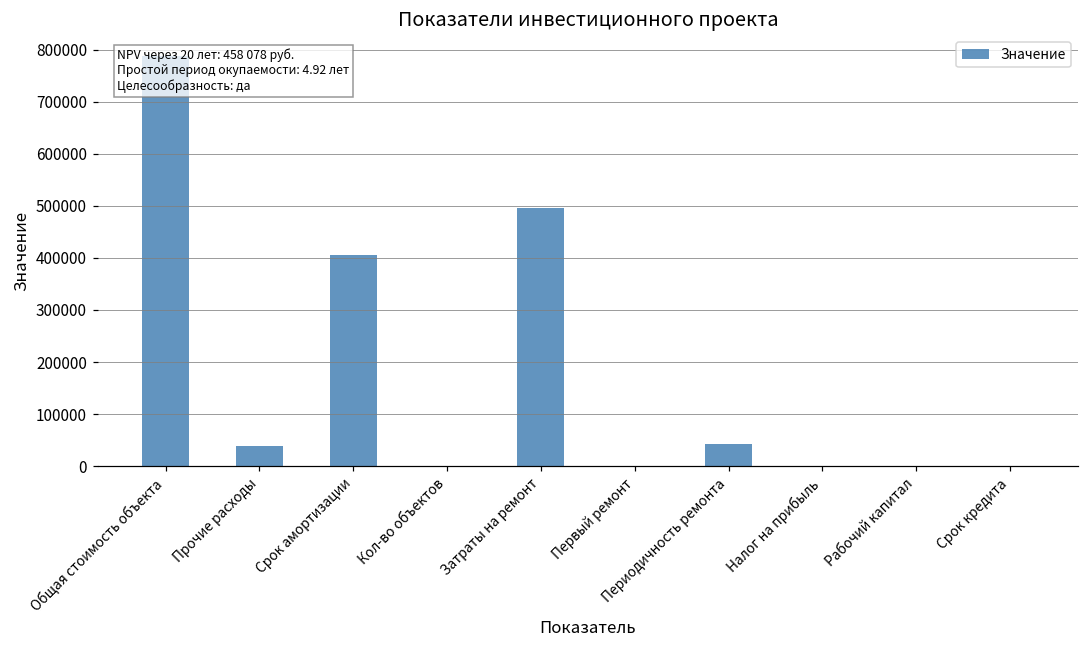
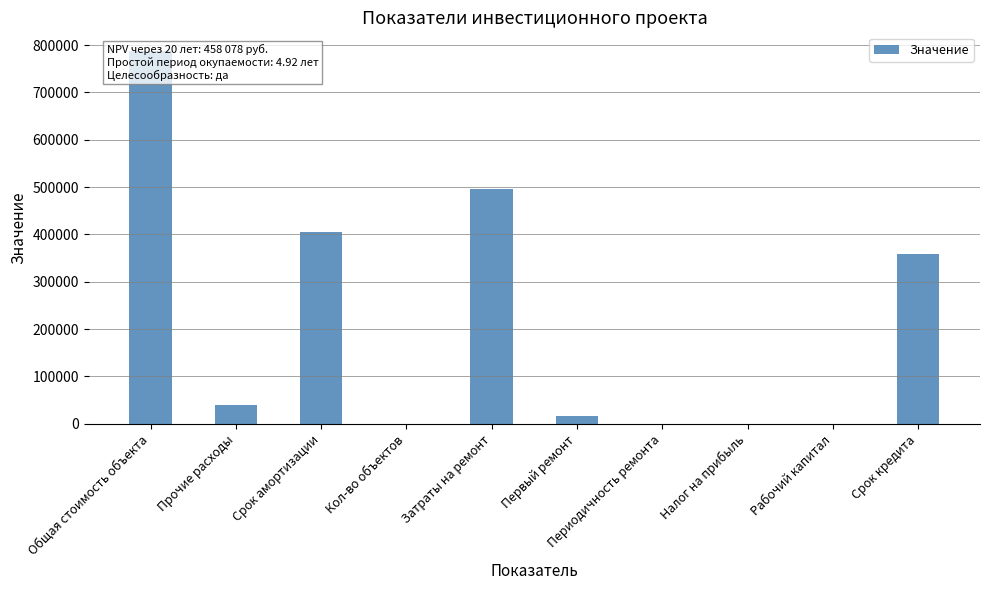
Первый ремонт: 0 -> 20000
Периодичность ремонта: 40000 -> 0
Срок кредита: 0 -> 360000
